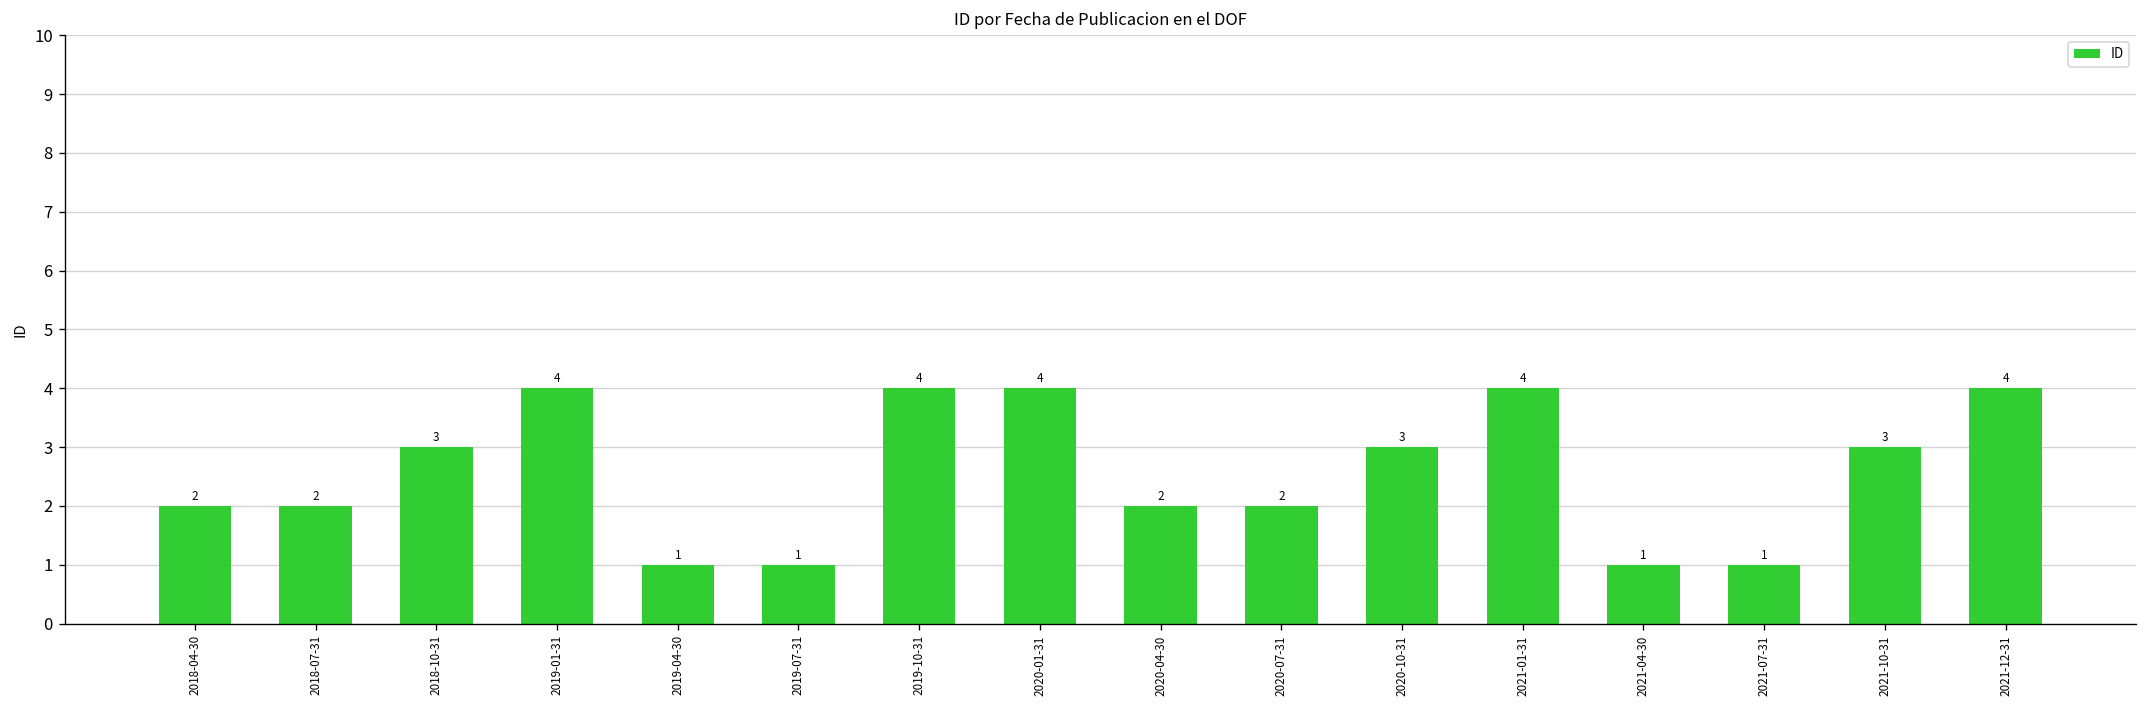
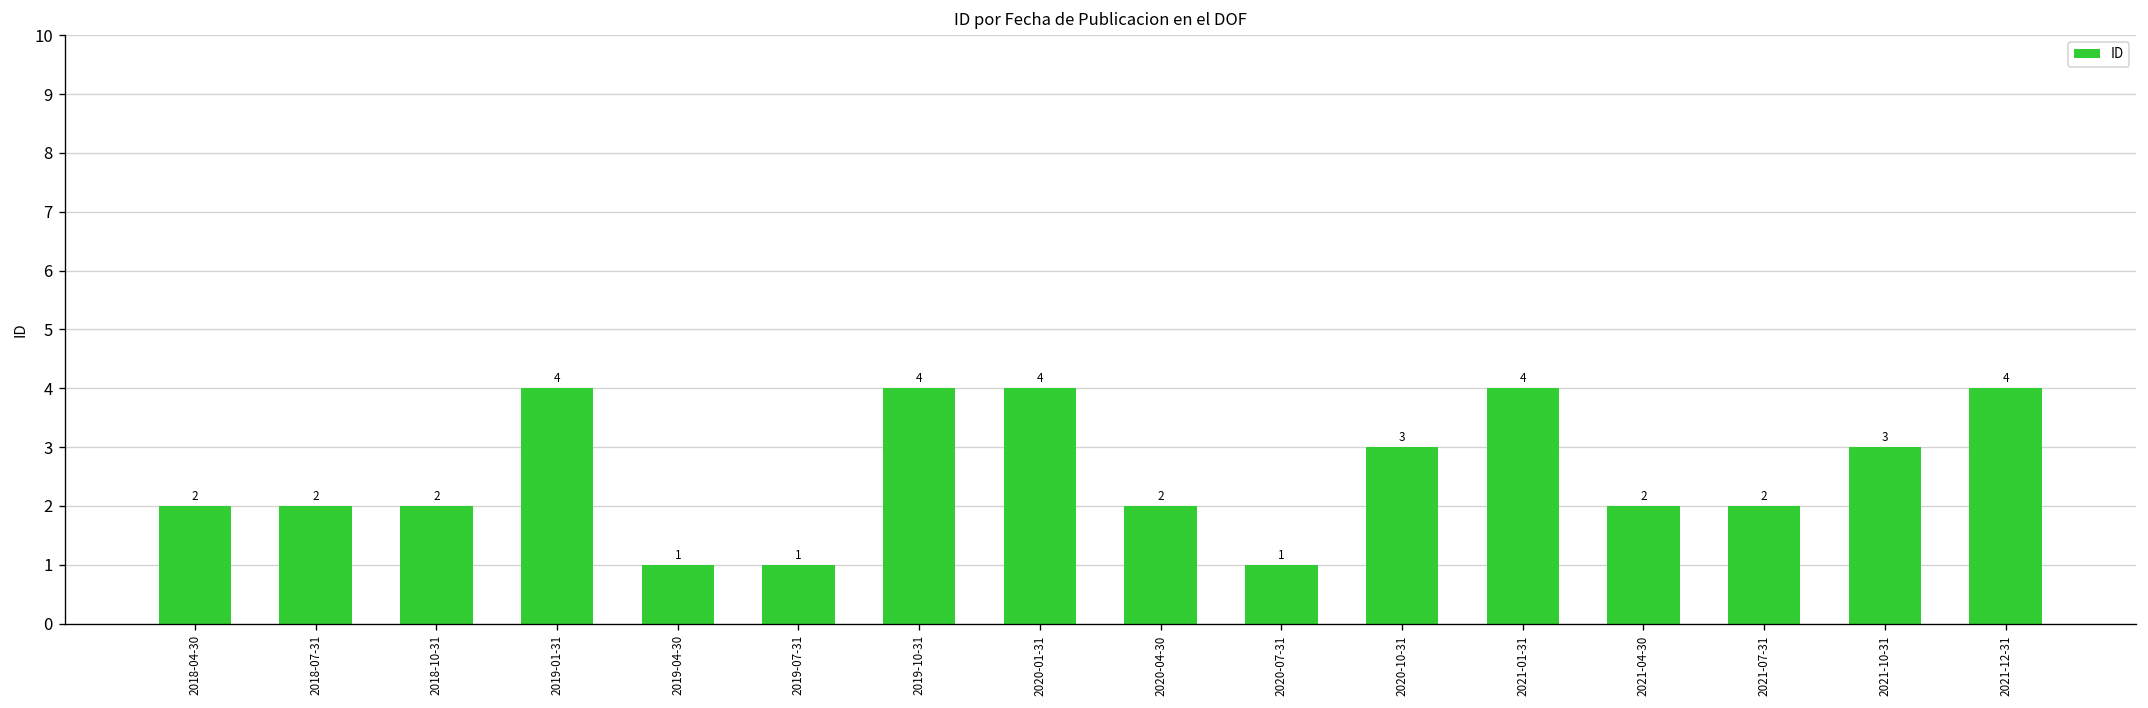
2018-10-31: 3 -> 2
2020-07-31: 2 -> 1
2021-04-30: 1 -> 2
2021-07-31: 1 -> 2
